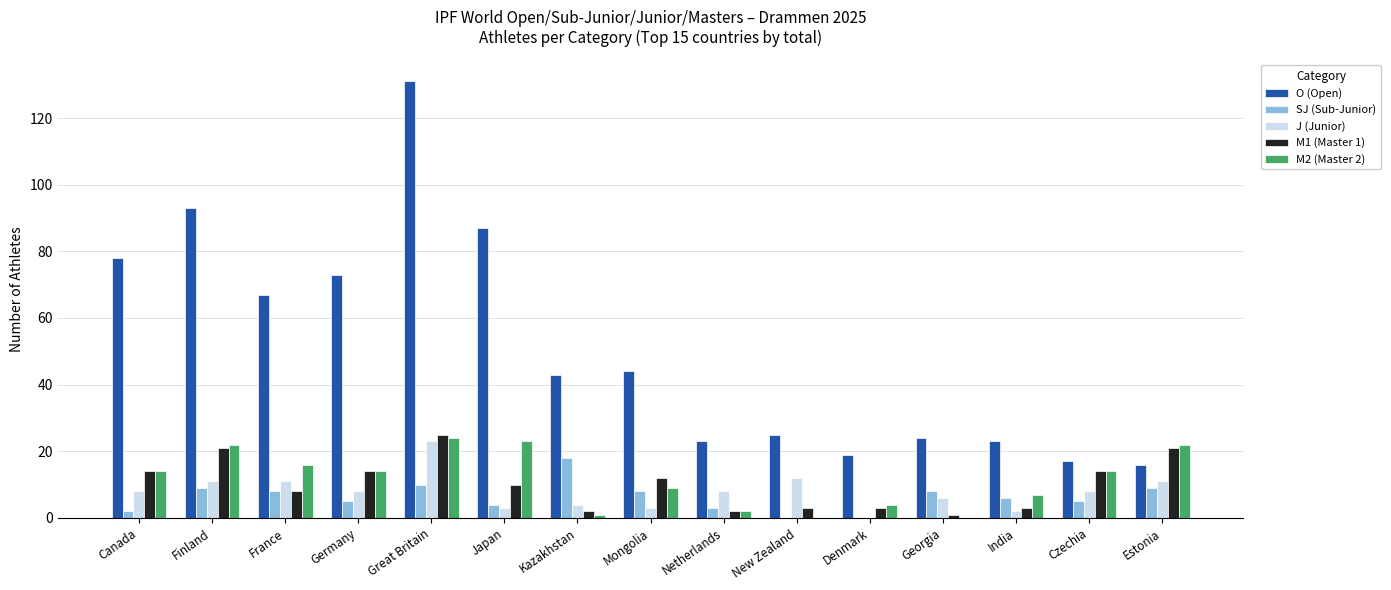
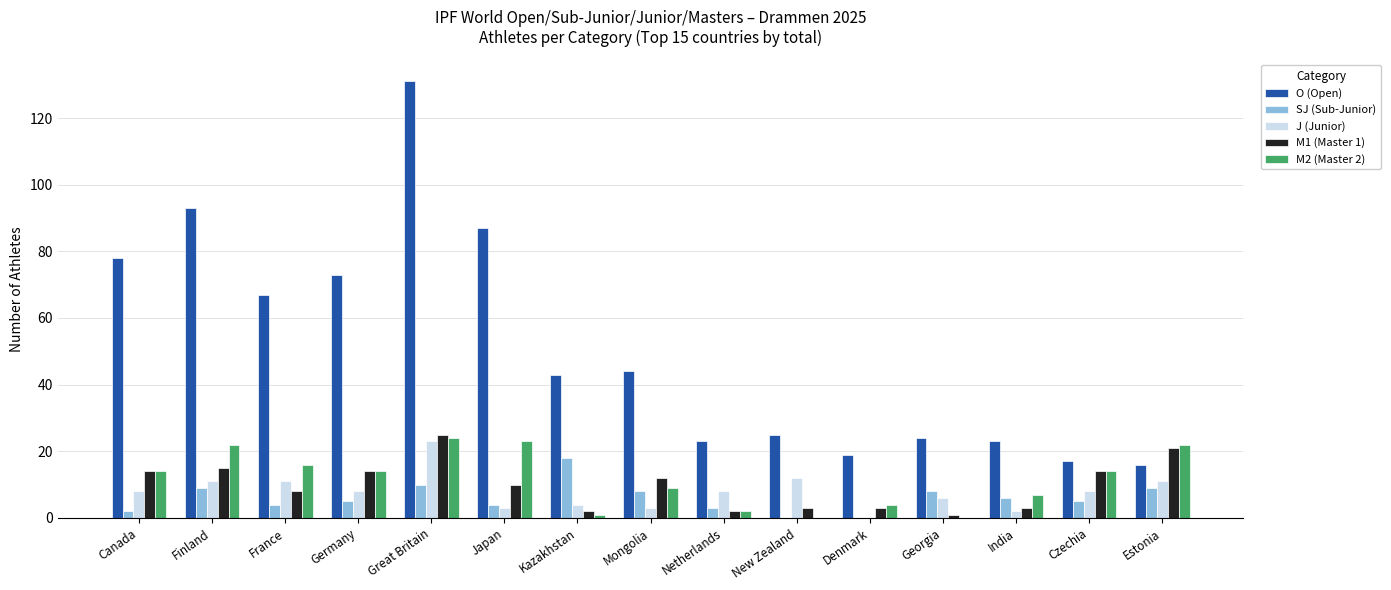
M1 (Master 1), Finland: 21 -> 15
SJ (Sub-Junior), France: 8 -> 4
